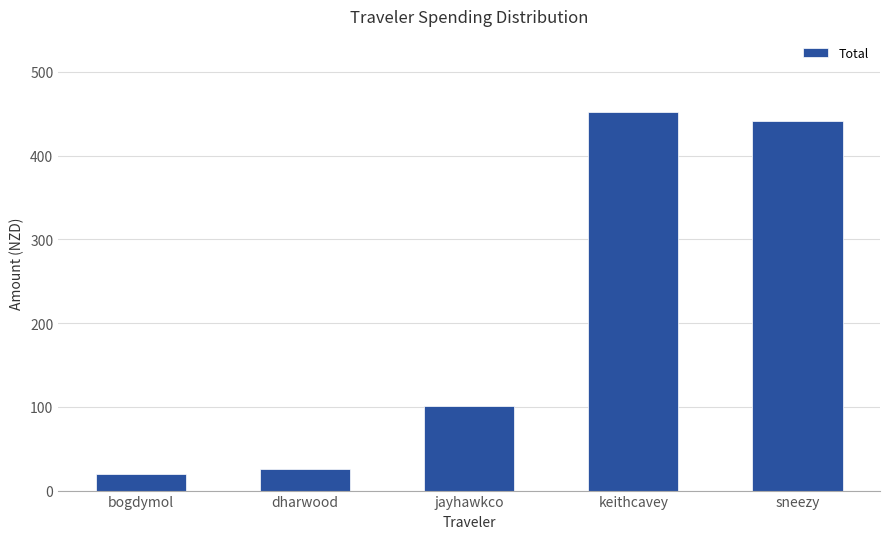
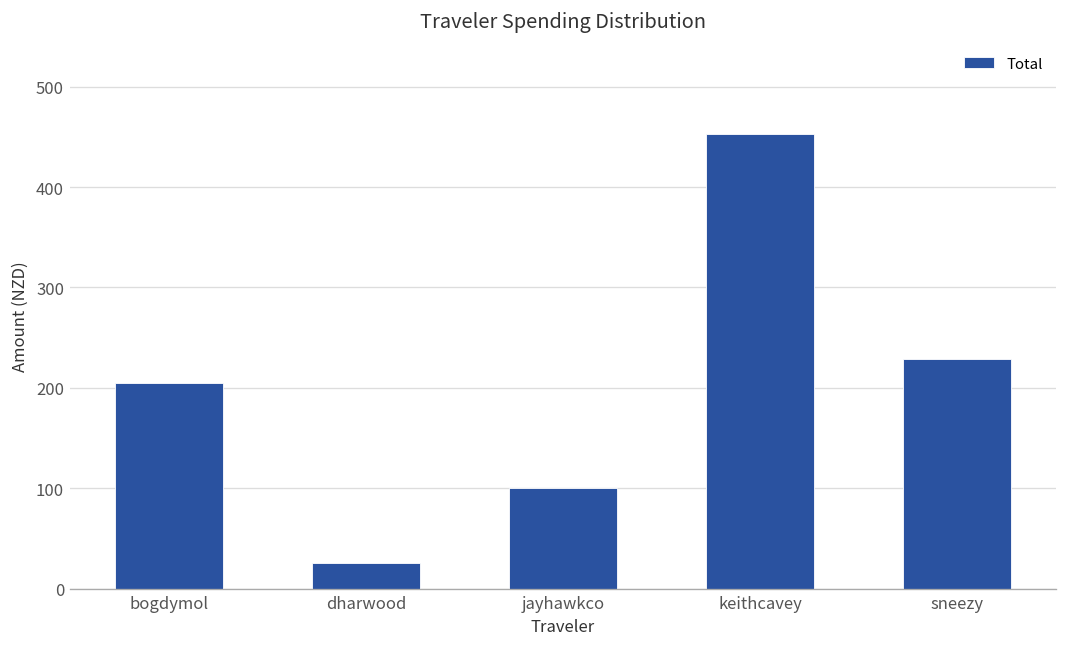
bogdymol: 20 -> 200
sneezy: 440 -> 230
